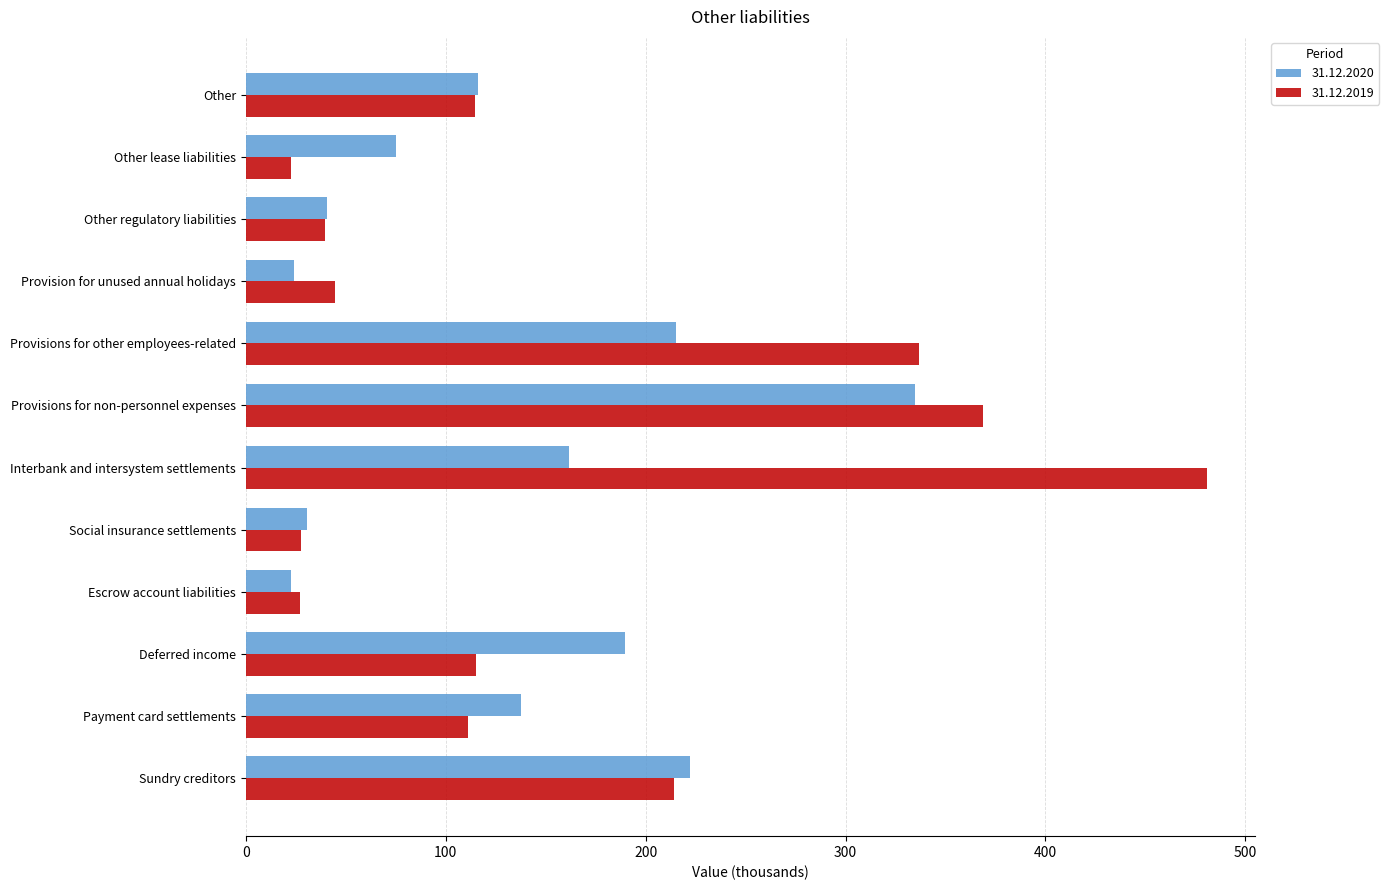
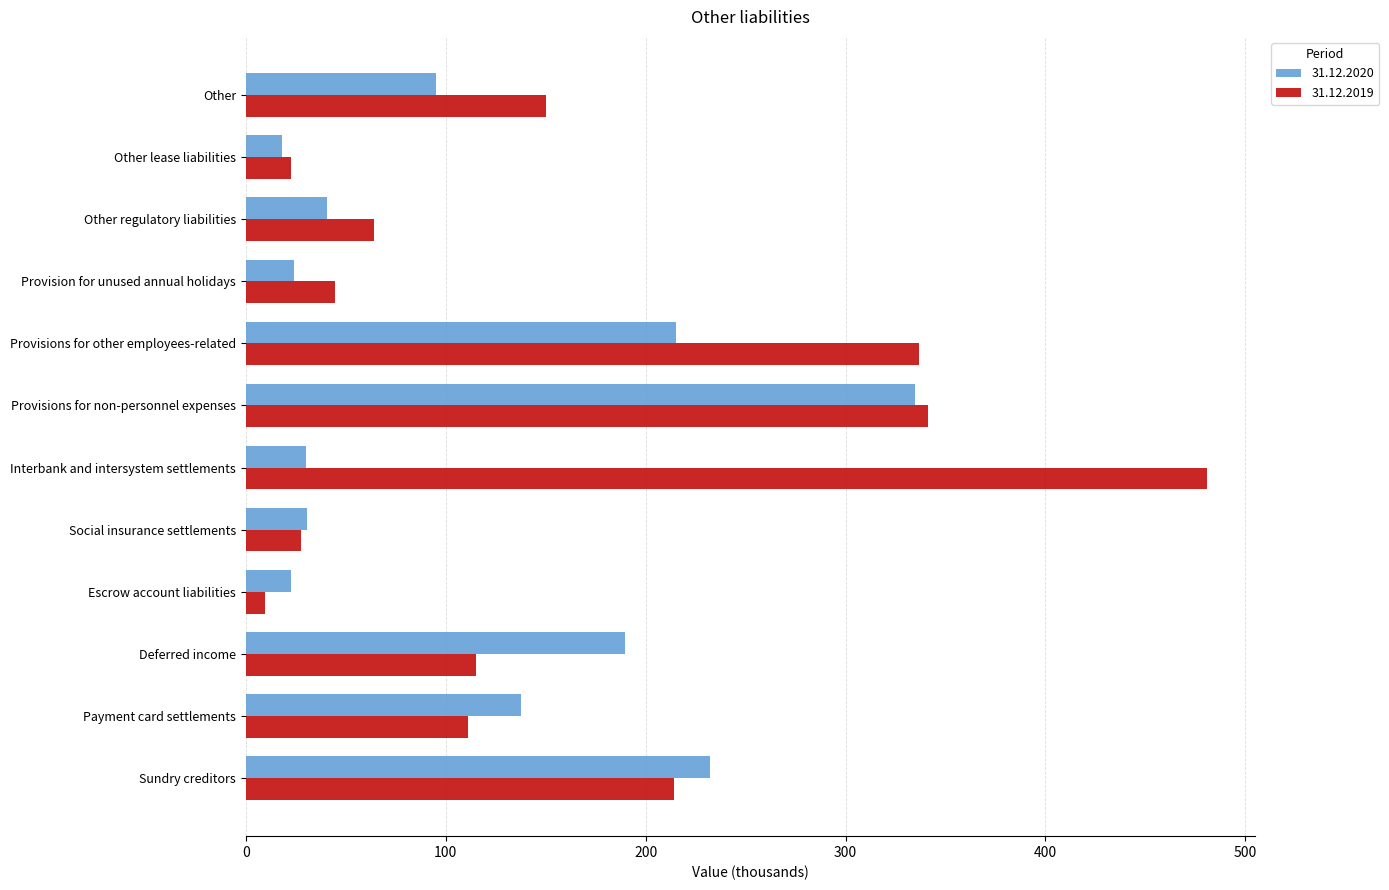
31.12.2020, Other: 116 -> 95
31.12.2019, Other: 115 -> 150
31.12.2020, Other lease liabilities: 75 -> 18
31.12.2019, Other regulatory liabilities: 40 -> 64
31.12.2019, Provisions for non-personnel expenses: 369 -> 341
31.12.2020, Interbank and intersystem settlements: 161 -> 30
31.12.2019, Escrow account liabilities: 27 -> 10
31.12.2020, Sundry creditors: 222 -> 232
